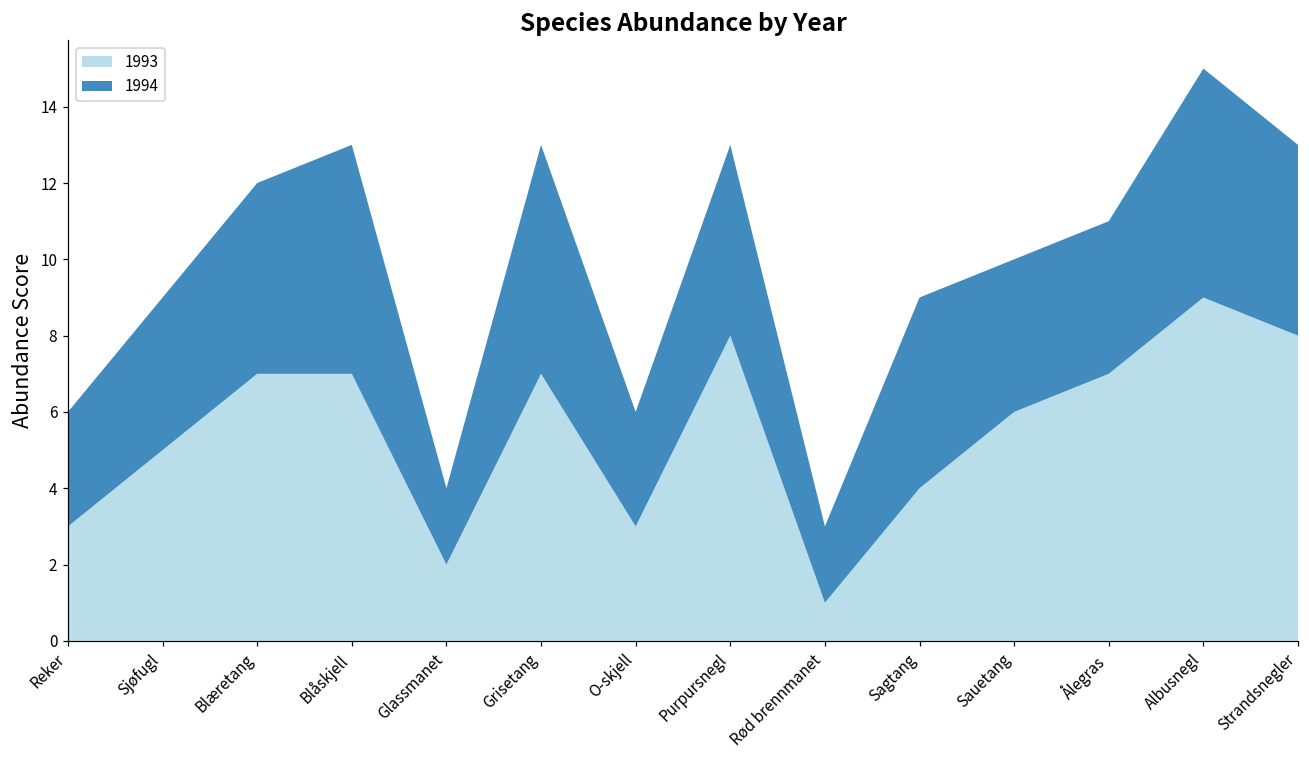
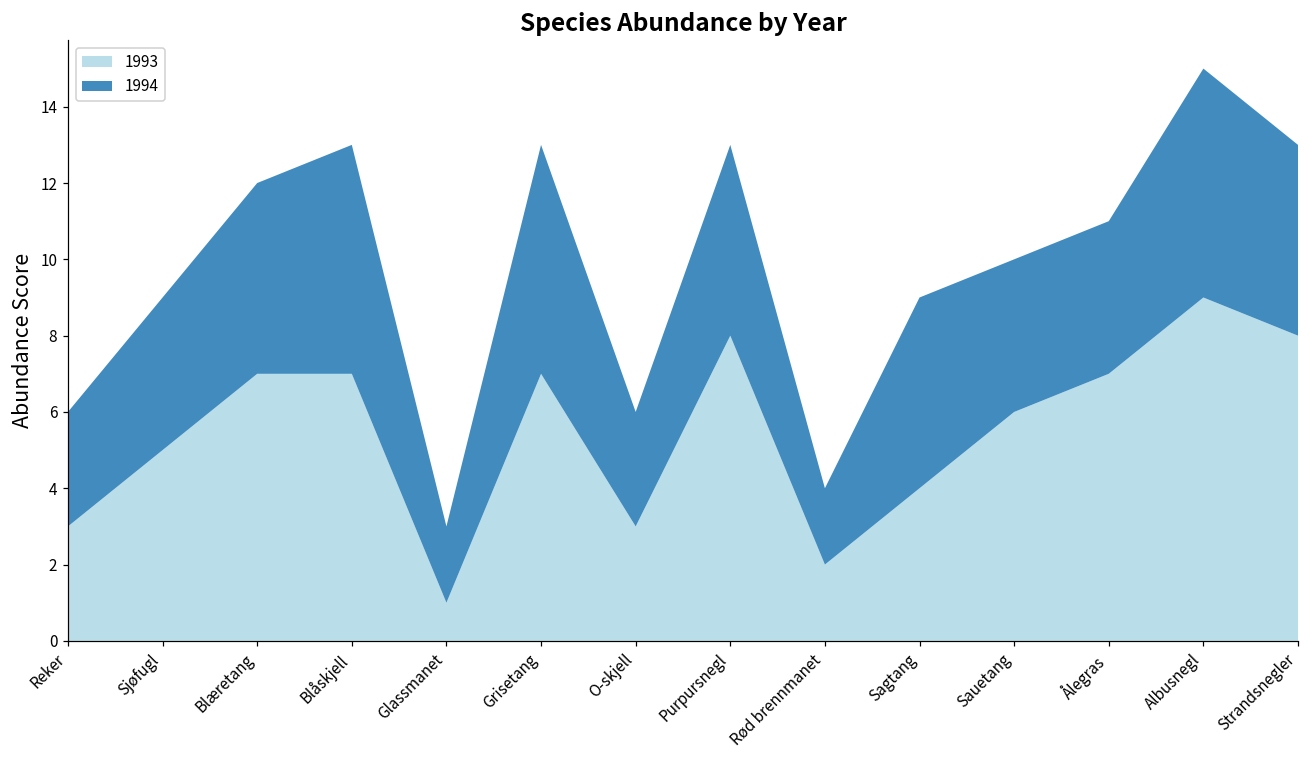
1993, Glassmanet: 2 -> 1
1993, Rød brennmanet: 1 -> 2
